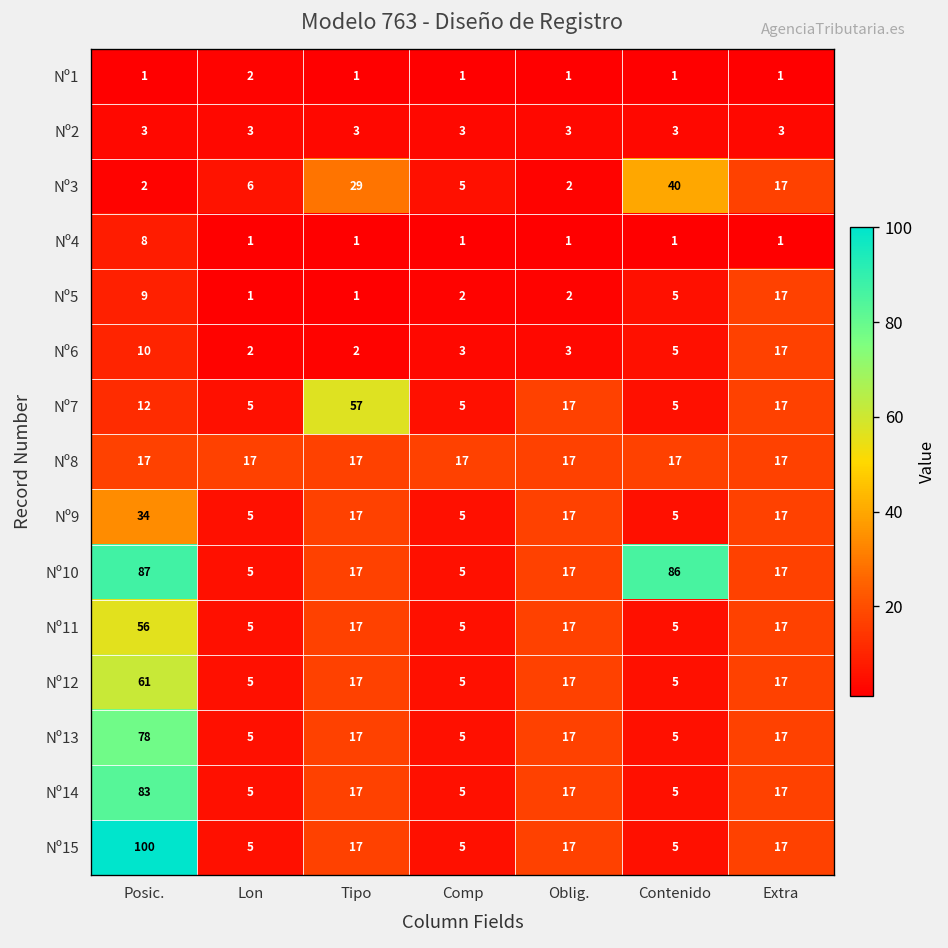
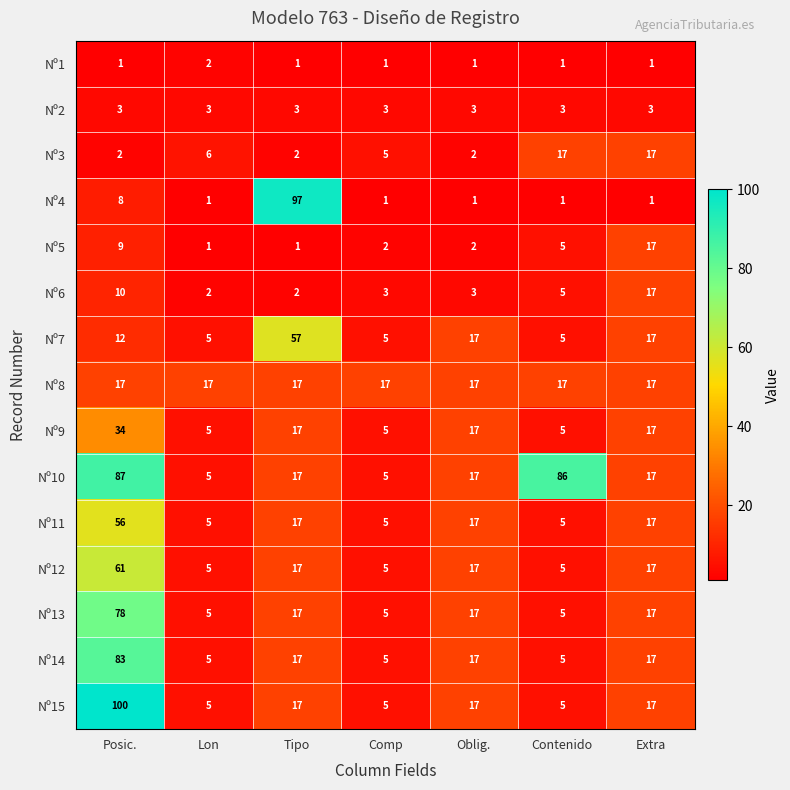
Nº3, Tipo: 29 -> 2
Nº3, Contenido: 40 -> 17
Nº4, Tipo: 1 -> 97
